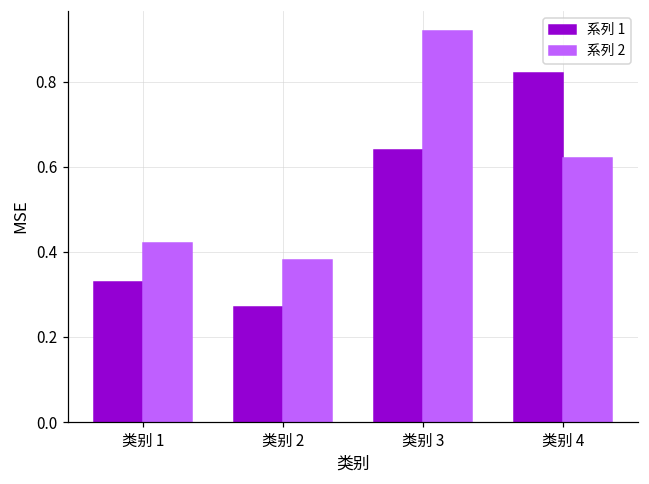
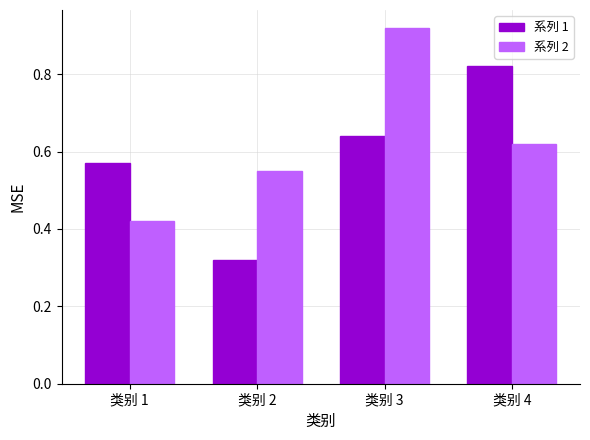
系列 1, 类别 1: 0.33 -> 0.57
系列 1, 类别 2: 0.27 -> 0.32
系列 2, 类别 2: 0.38 -> 0.55
